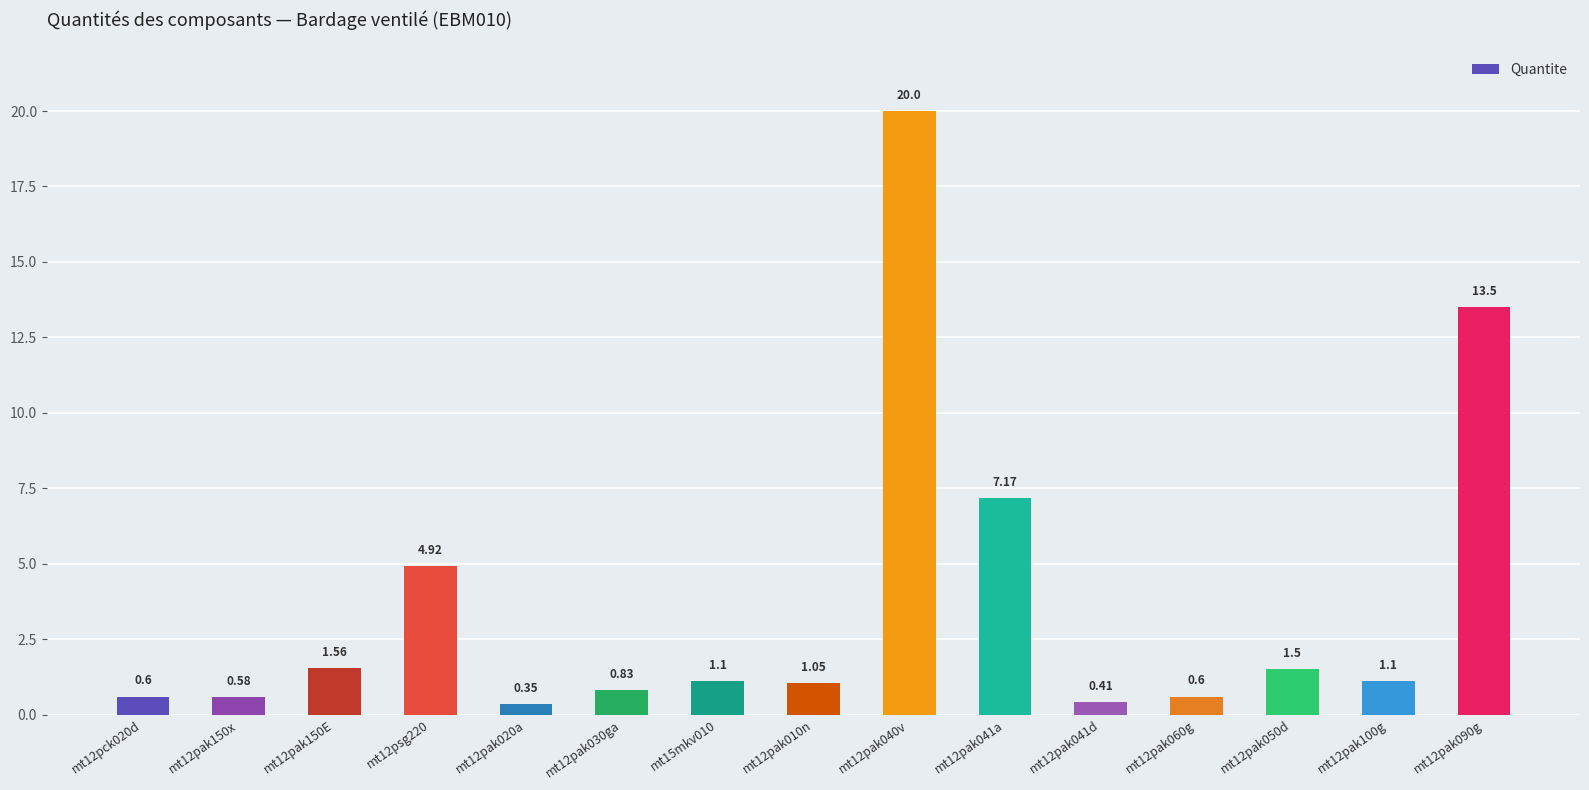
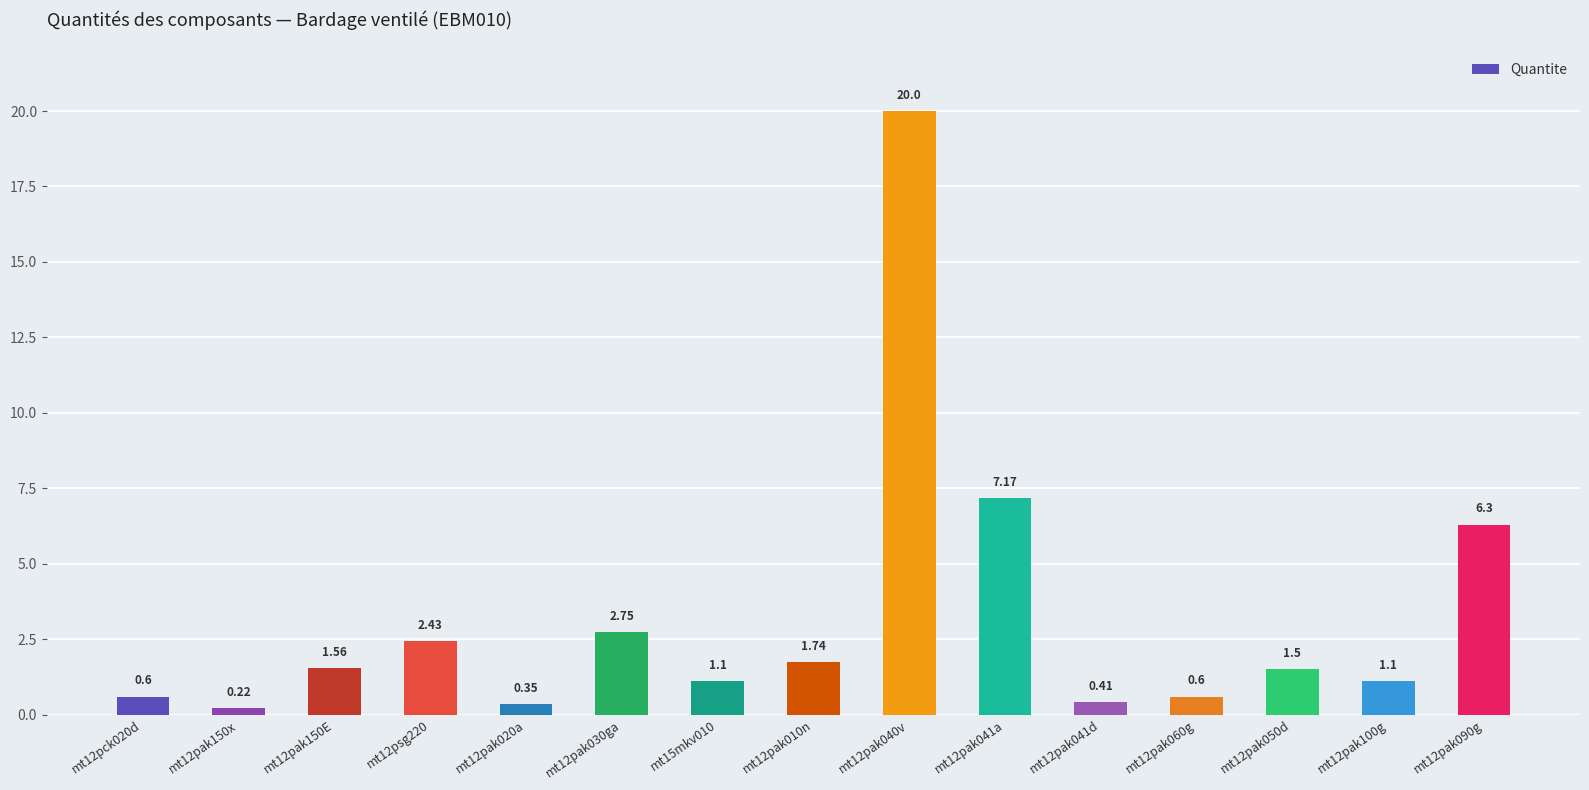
mt12pak150x: 0.58 -> 0.22
mt12psg220: 4.92 -> 2.43
mt12pak030ga: 0.83 -> 2.75
mt12pak010n: 1.05 -> 1.74
mt12pak090g: 13.5 -> 6.3
